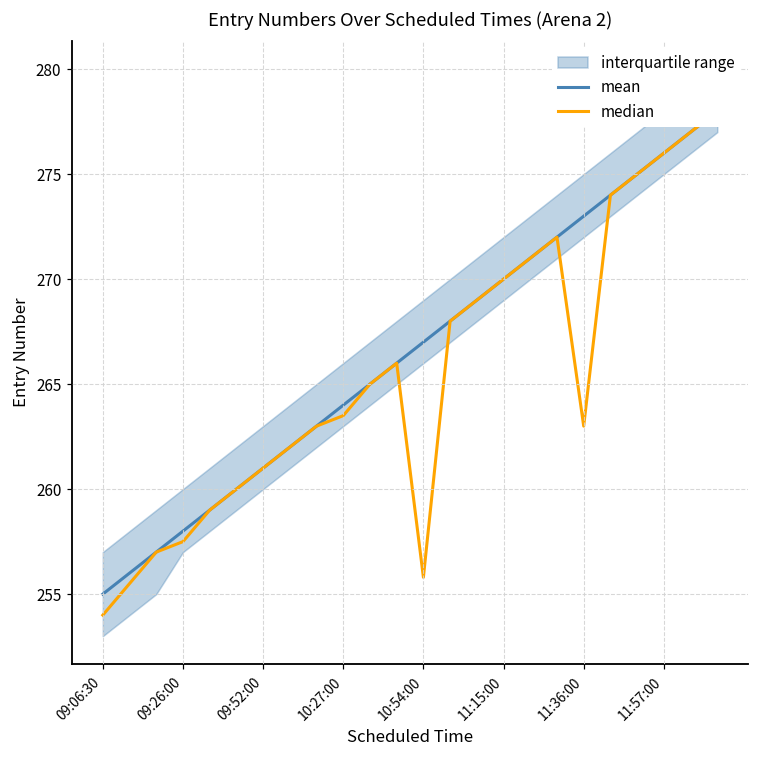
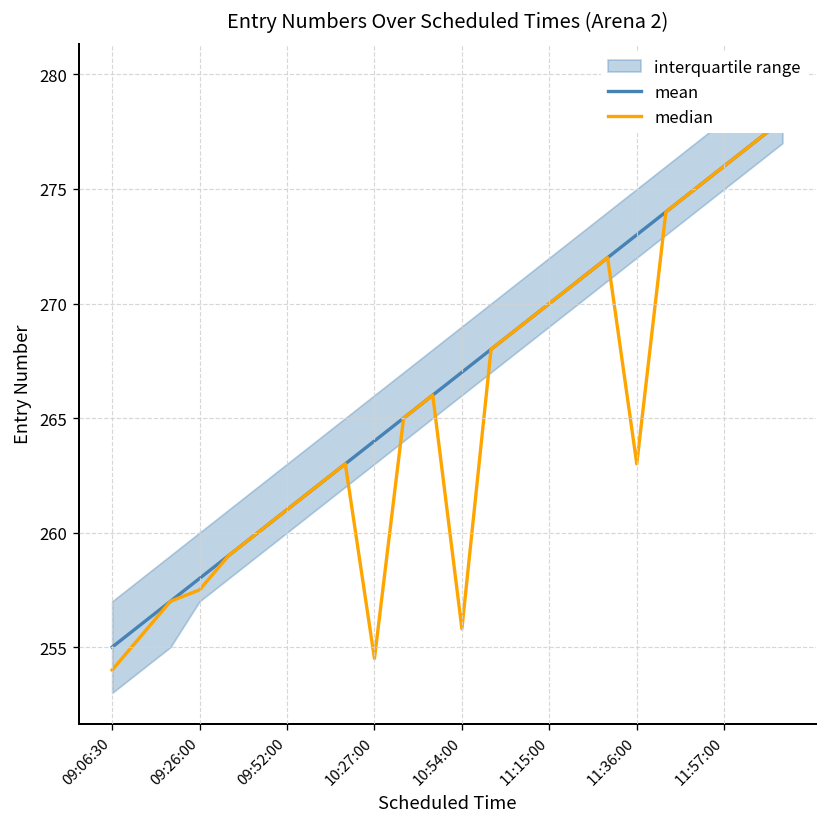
median, 10:27:00: 263.5 -> 254.5
